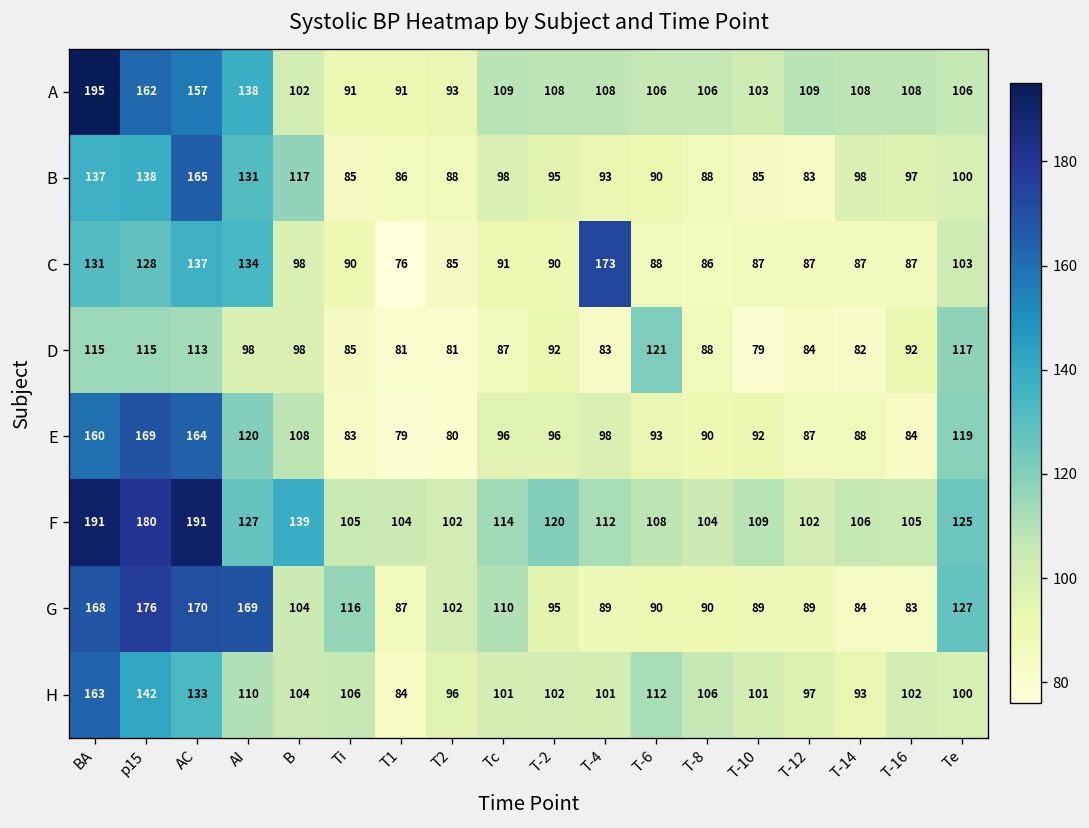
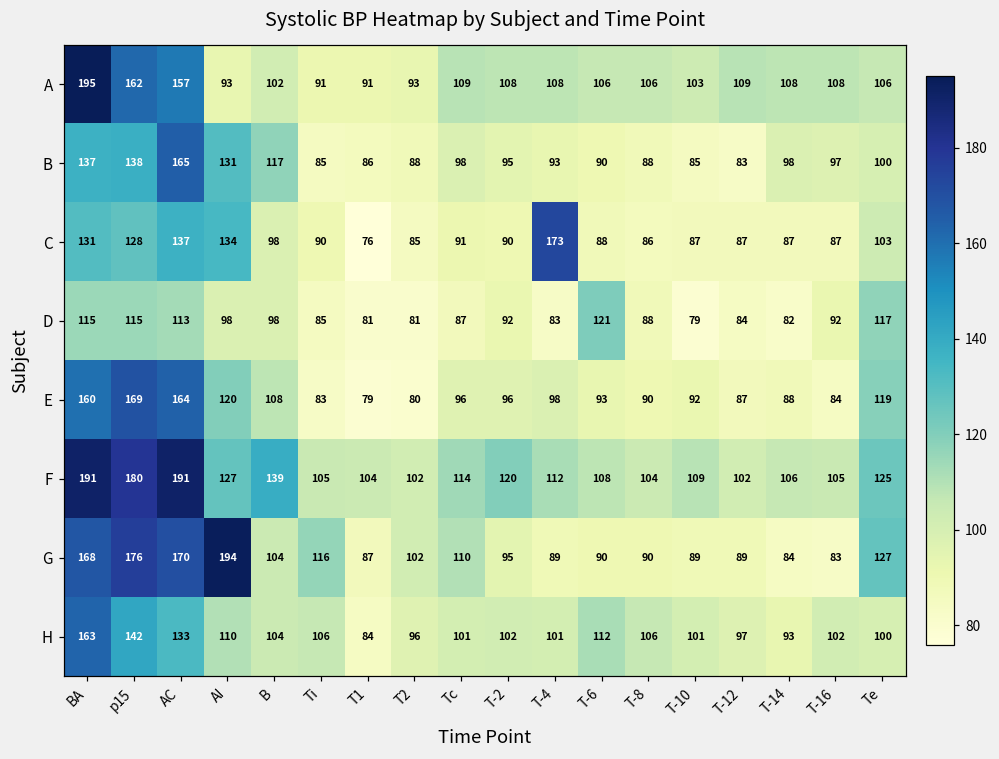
A, AI: 138 -> 93
G, AI: 169 -> 194
